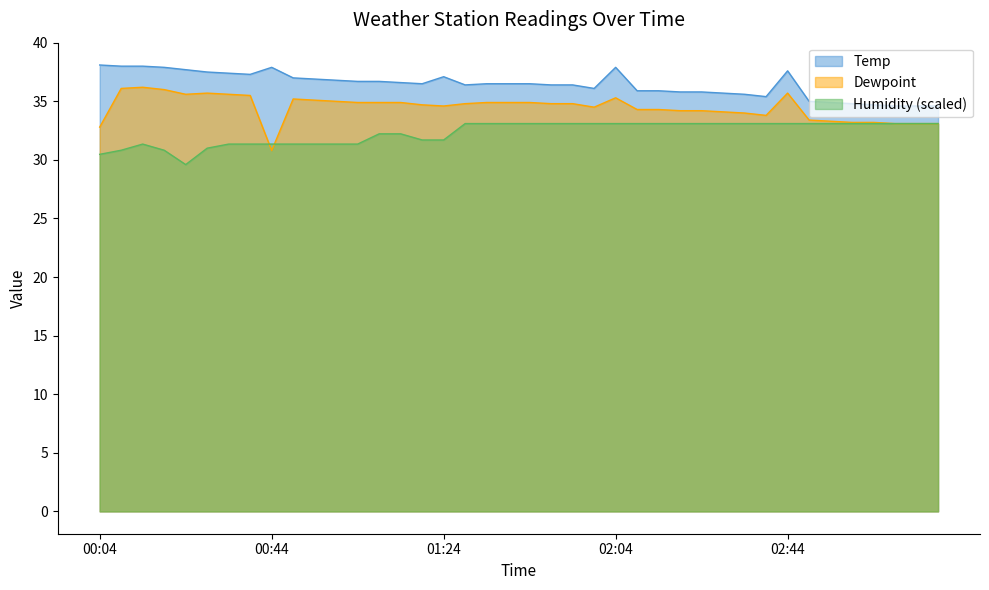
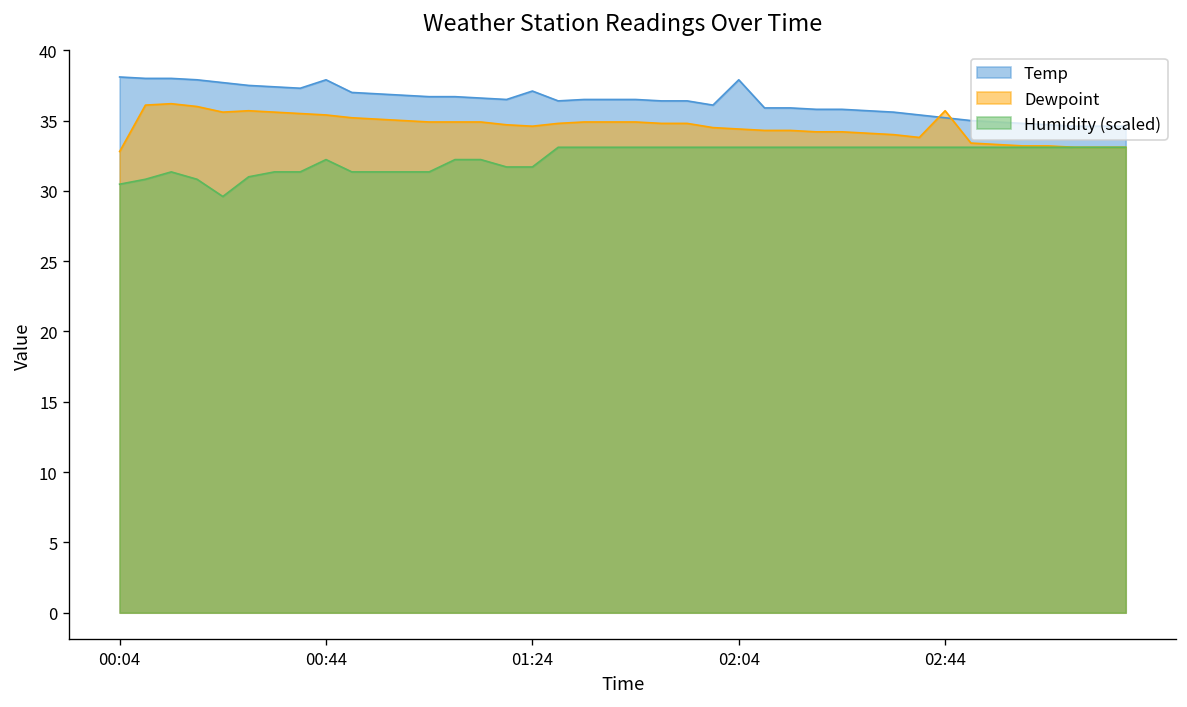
Dewpoint, 00:44: 30.8 -> 35.4
Humidity (scaled), 00:44: 31.4 -> 32.2
Dewpoint, 02:04: 35.3 -> 34.4
Temp, 02:44: 37.6 -> 35.2
